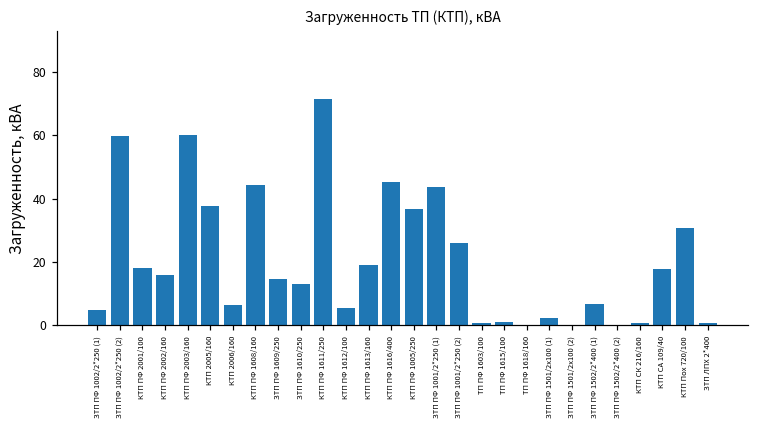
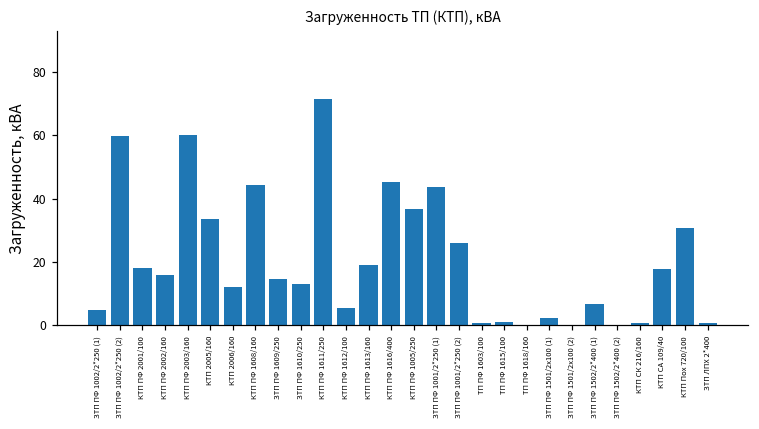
КТП 2005/160: 38 -> 34
КТП 2006/160: 6 -> 12
